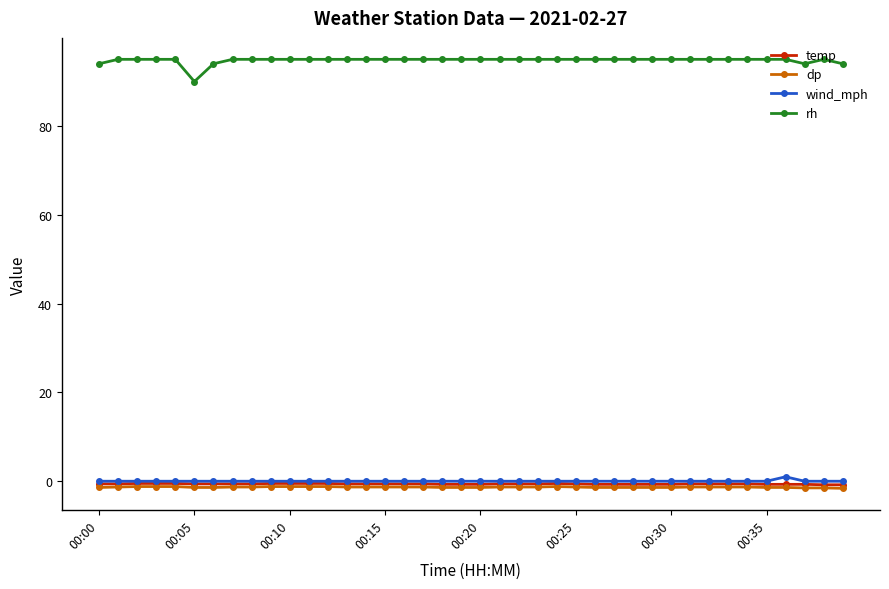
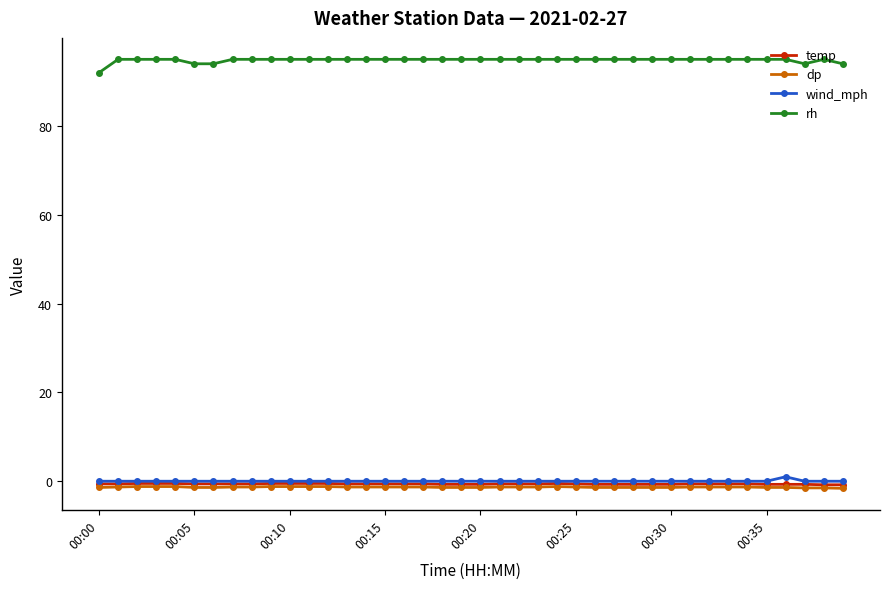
rh, 00:00: 94 -> 92
rh, 00:05: 90 -> 94
